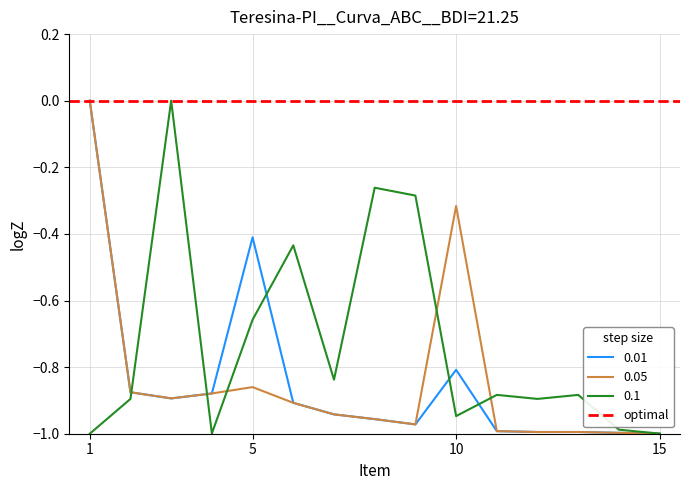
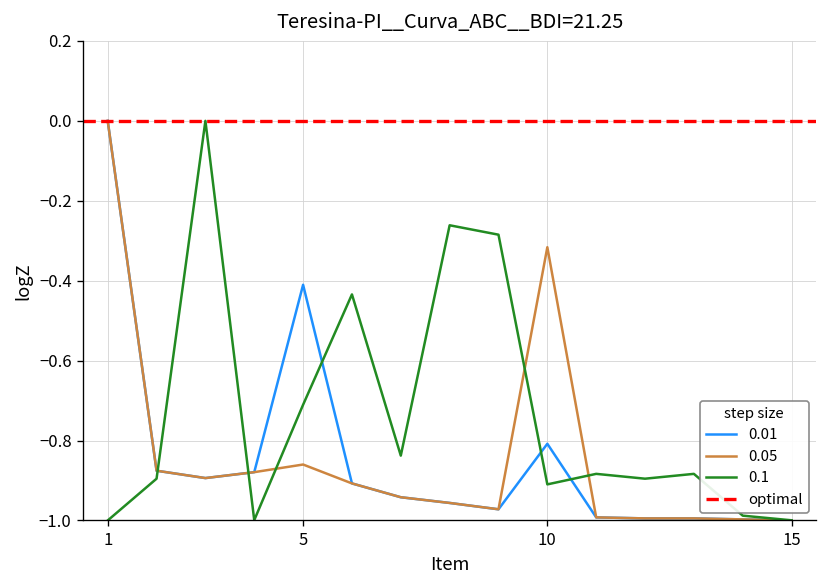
0.1, 5: -0.66 -> -0.71
0.1, 10: -0.95 -> -0.91
